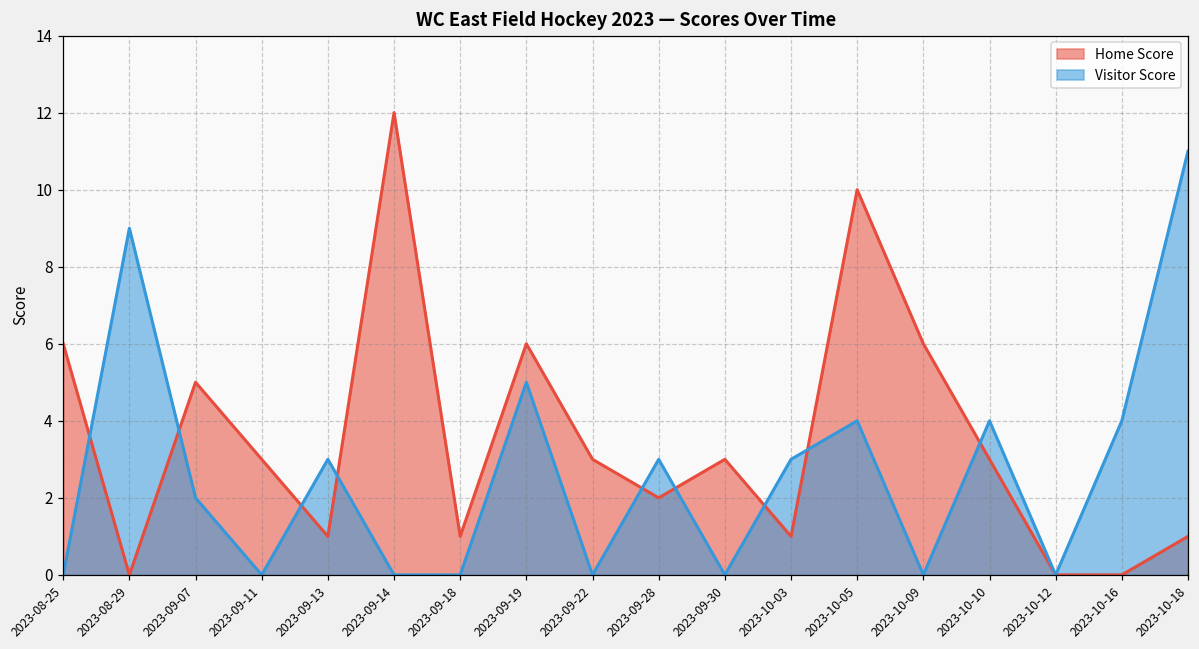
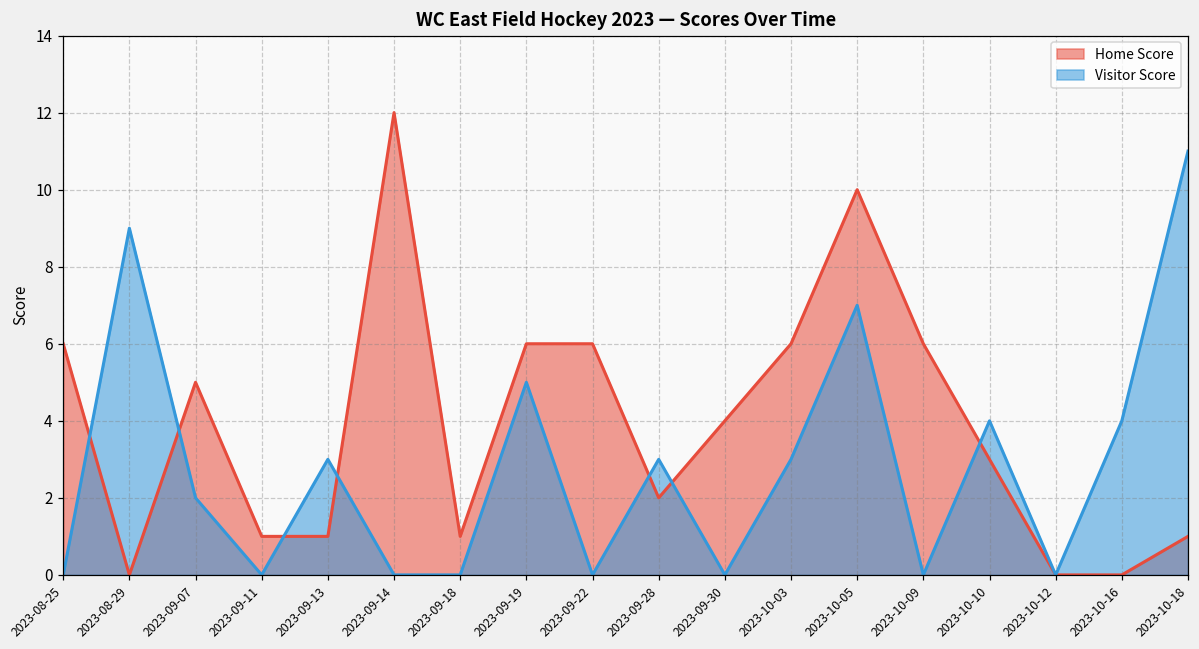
Home Score, 2023-09-11: 3 -> 1
Home Score, 2023-09-22: 3 -> 6
Home Score, 2023-09-30: 3 -> 4
Home Score, 2023-10-03: 1 -> 6
Visitor Score, 2023-10-05: 4 -> 7
